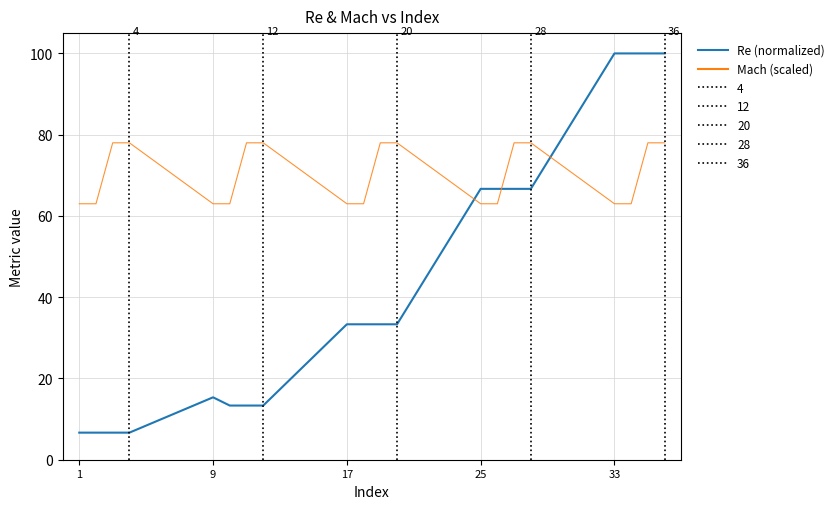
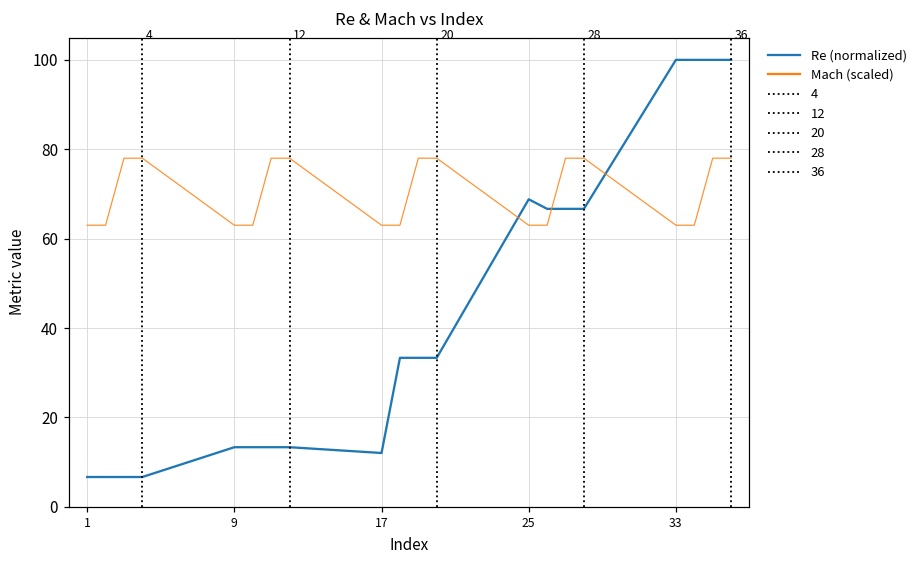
Re (normalized), 9: 15 -> 13
Re (normalized), 17: 33 -> 12
Re (normalized), 25: 67 -> 69
